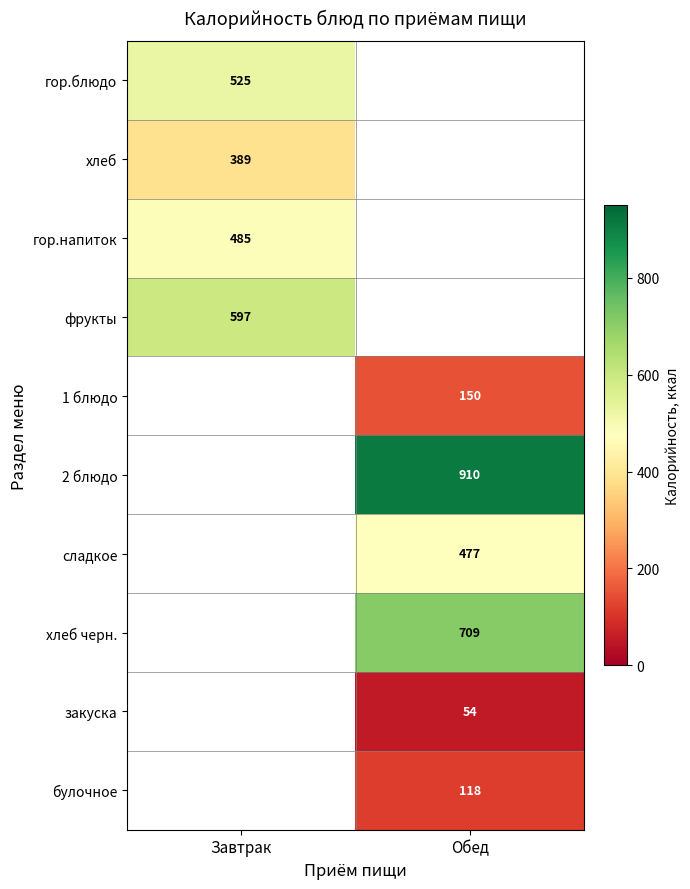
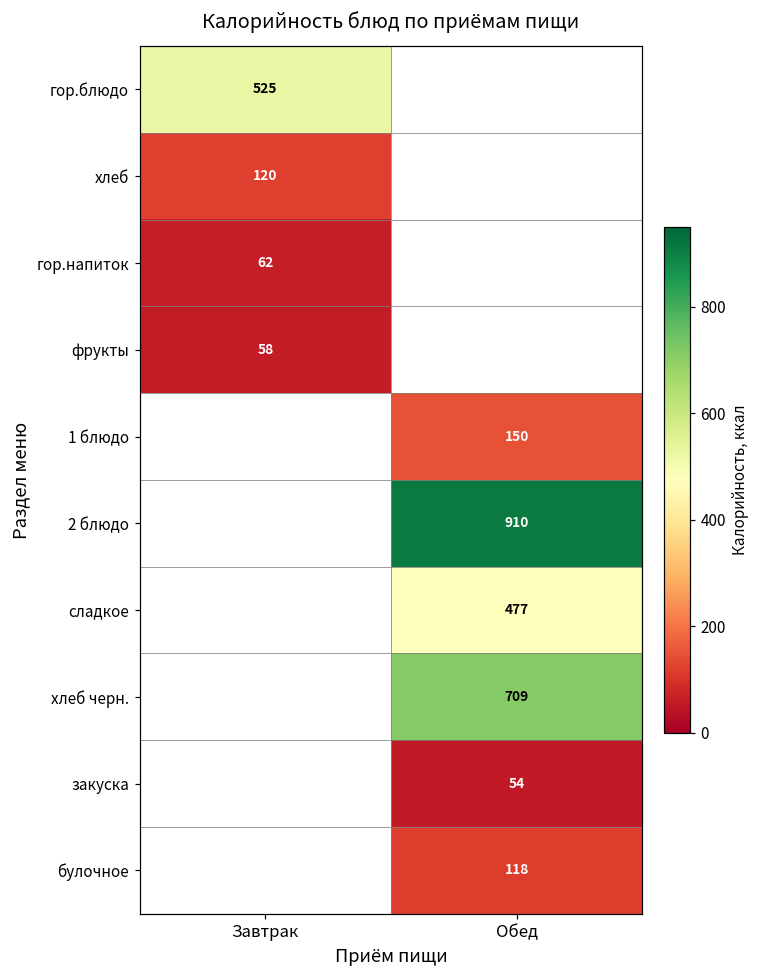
хлеб, Завтрак: 389 -> 120
гор.напиток, Завтрак: 485 -> 62
фрукты, Завтрак: 597 -> 58
